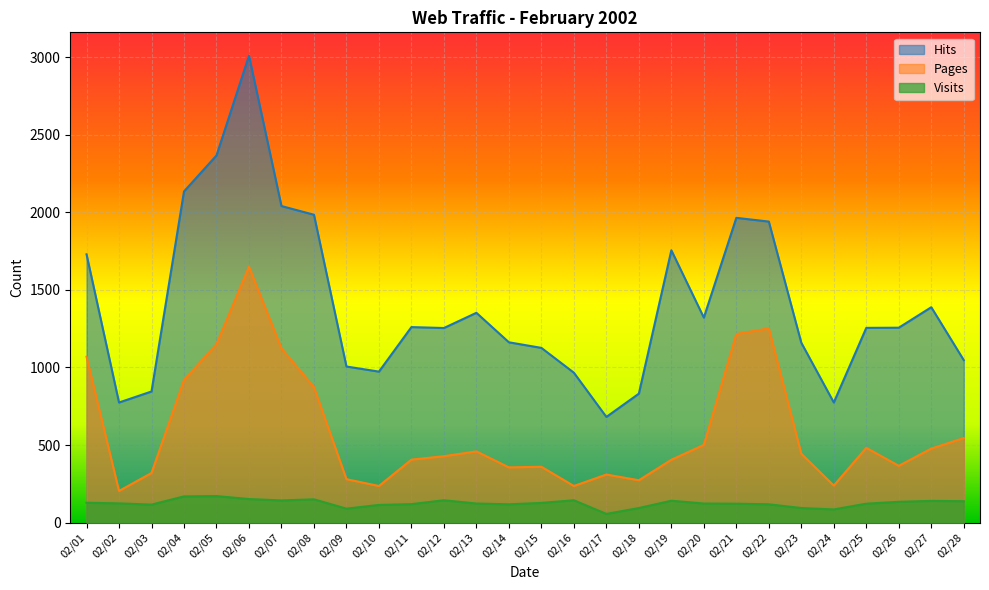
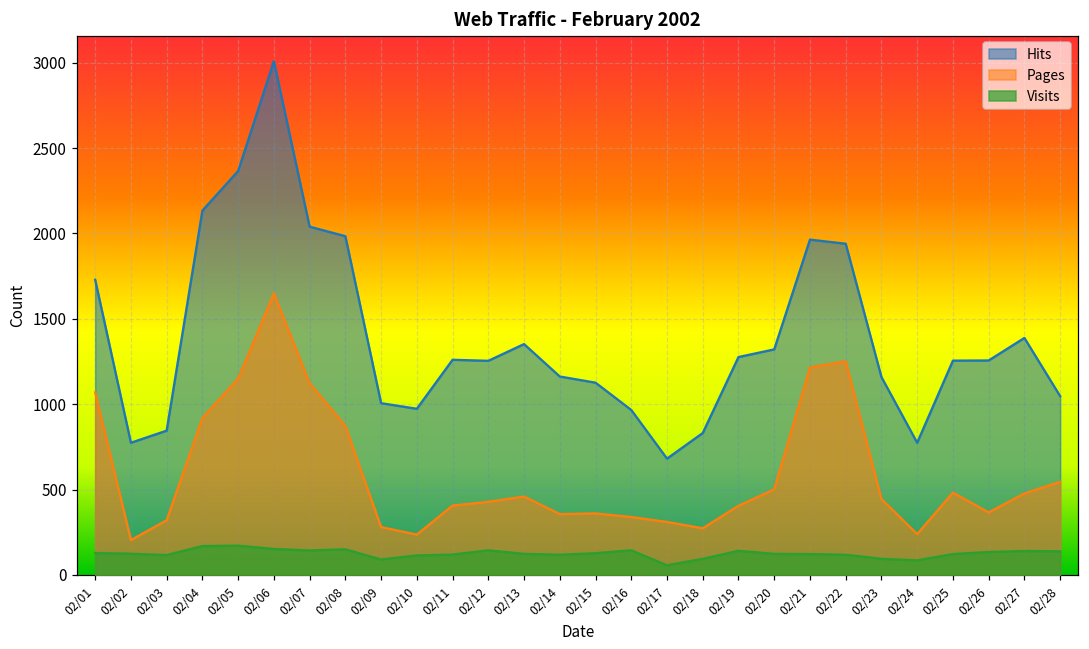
Pages, 02/16: 240 -> 340
Hits, 02/19: 1760 -> 1280
